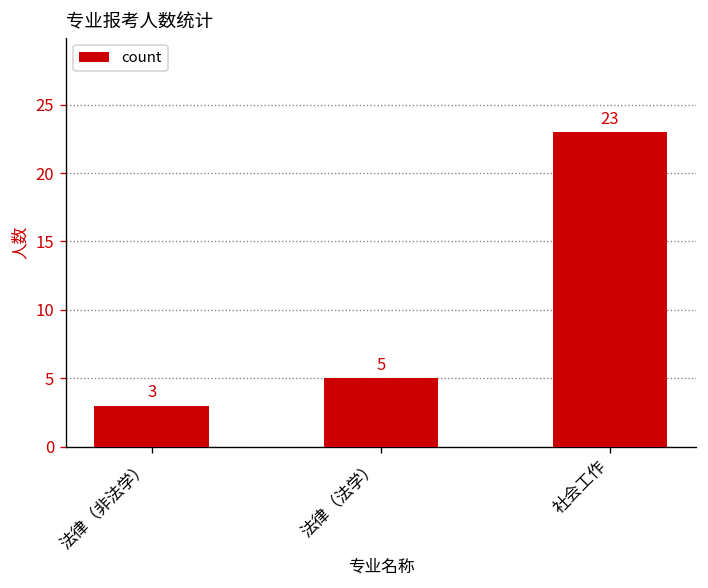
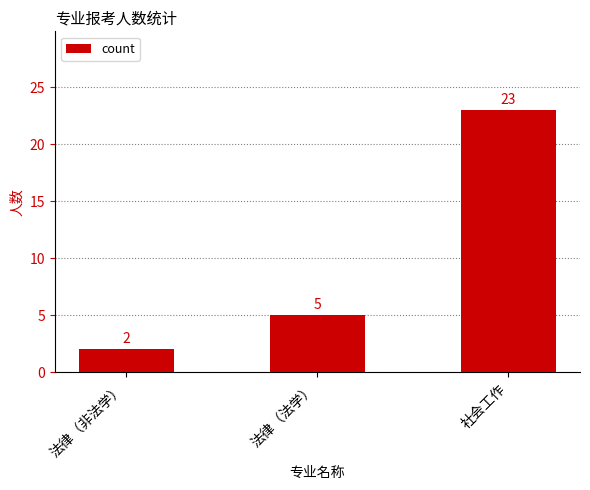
法律（非法学）: 3 -> 2
